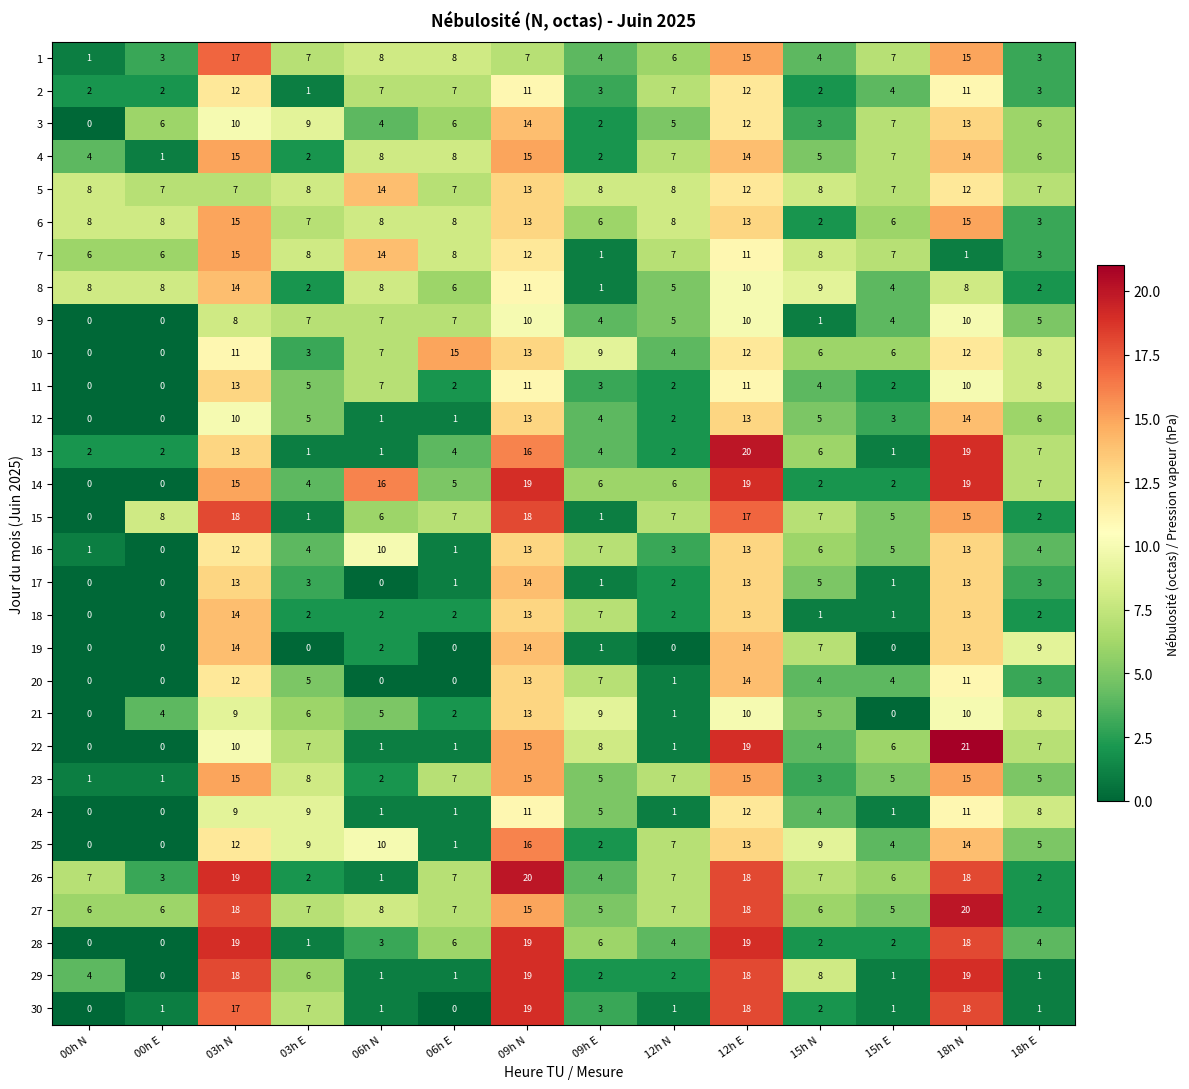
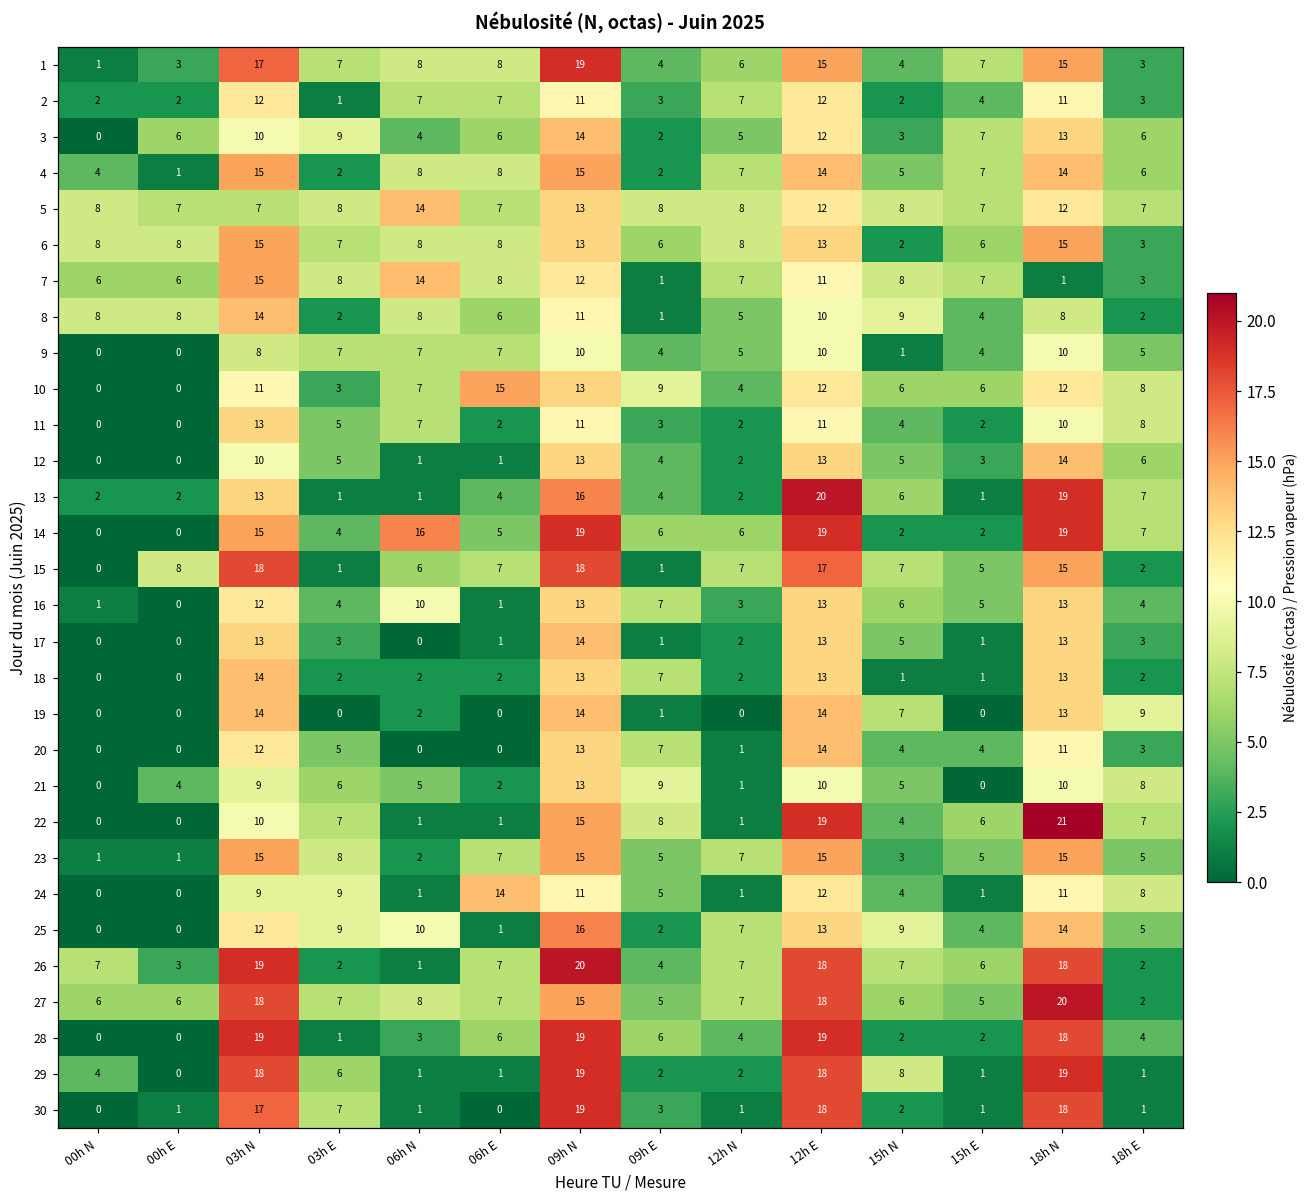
1, 09h N: 7 -> 19
24, 06h E: 1 -> 14
